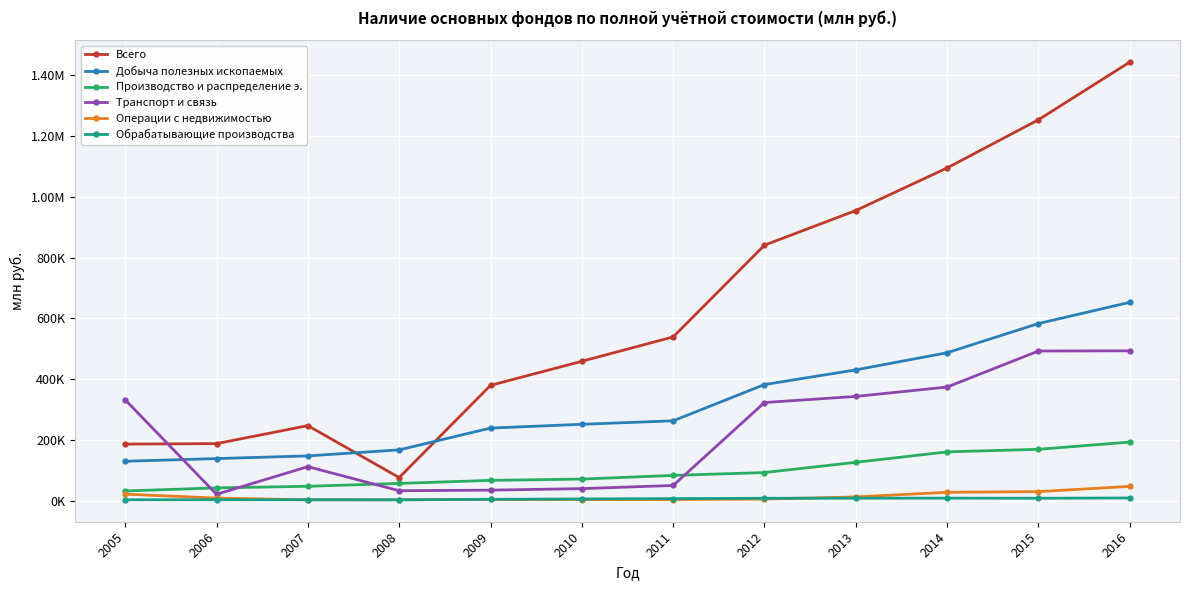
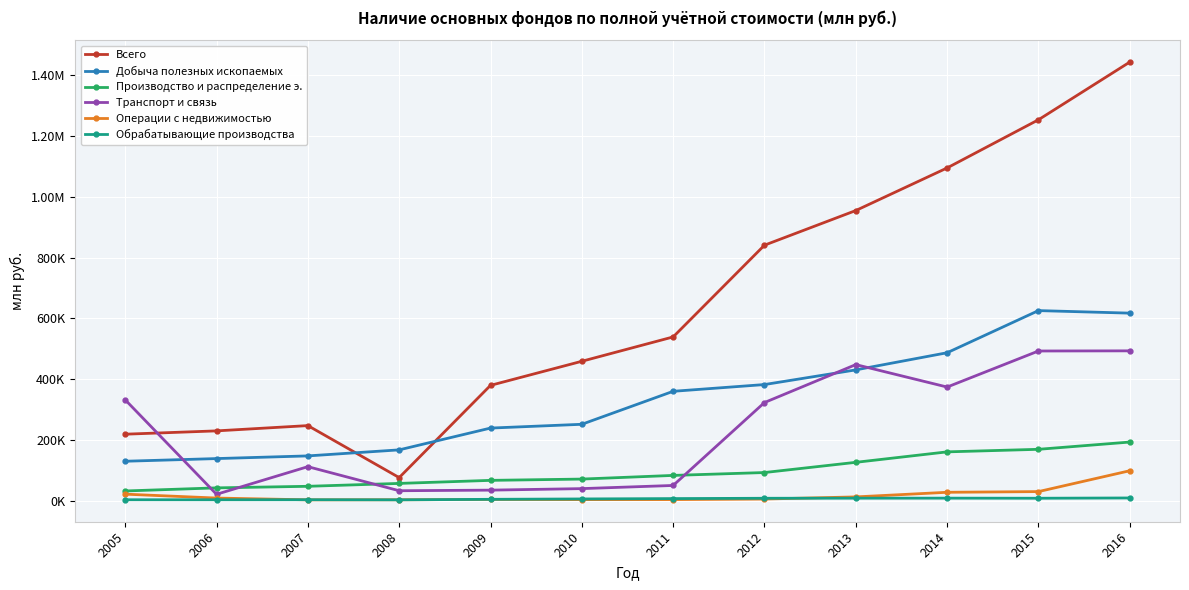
Всего, 2005: 190000 -> 220000
Всего, 2006: 190000 -> 230000
Добыча полезных ископаемых, 2011: 260000 -> 360000
Транспорт и связь, 2013: 340000 -> 450000
Добыча полезных ископаемых, 2015: 580000 -> 630000
Добыча полезных ископаемых, 2016: 650000 -> 620000
Операции с недвижимостью, 2016: 50000 -> 100000
